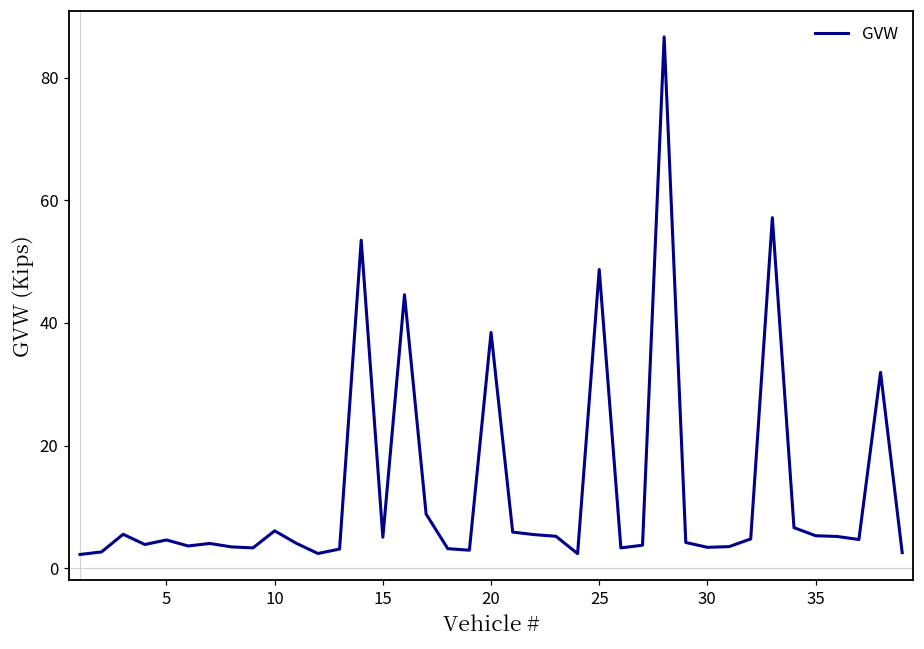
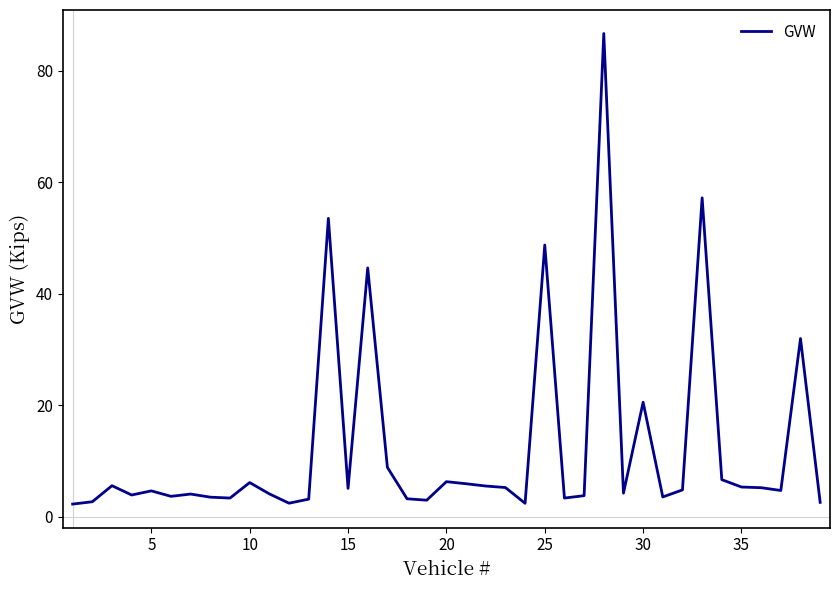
20: 38 -> 6
30: 3 -> 21
